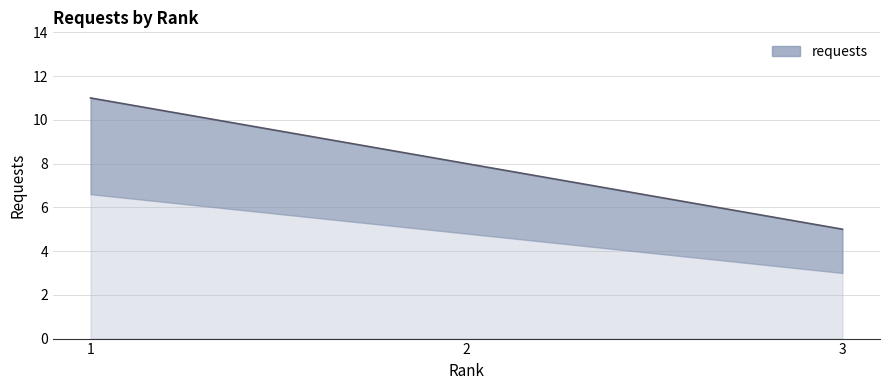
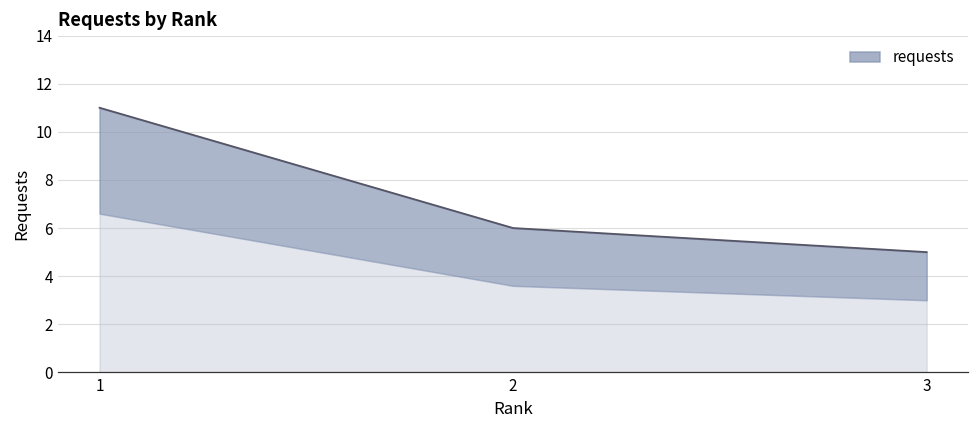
2: 8 -> 6
